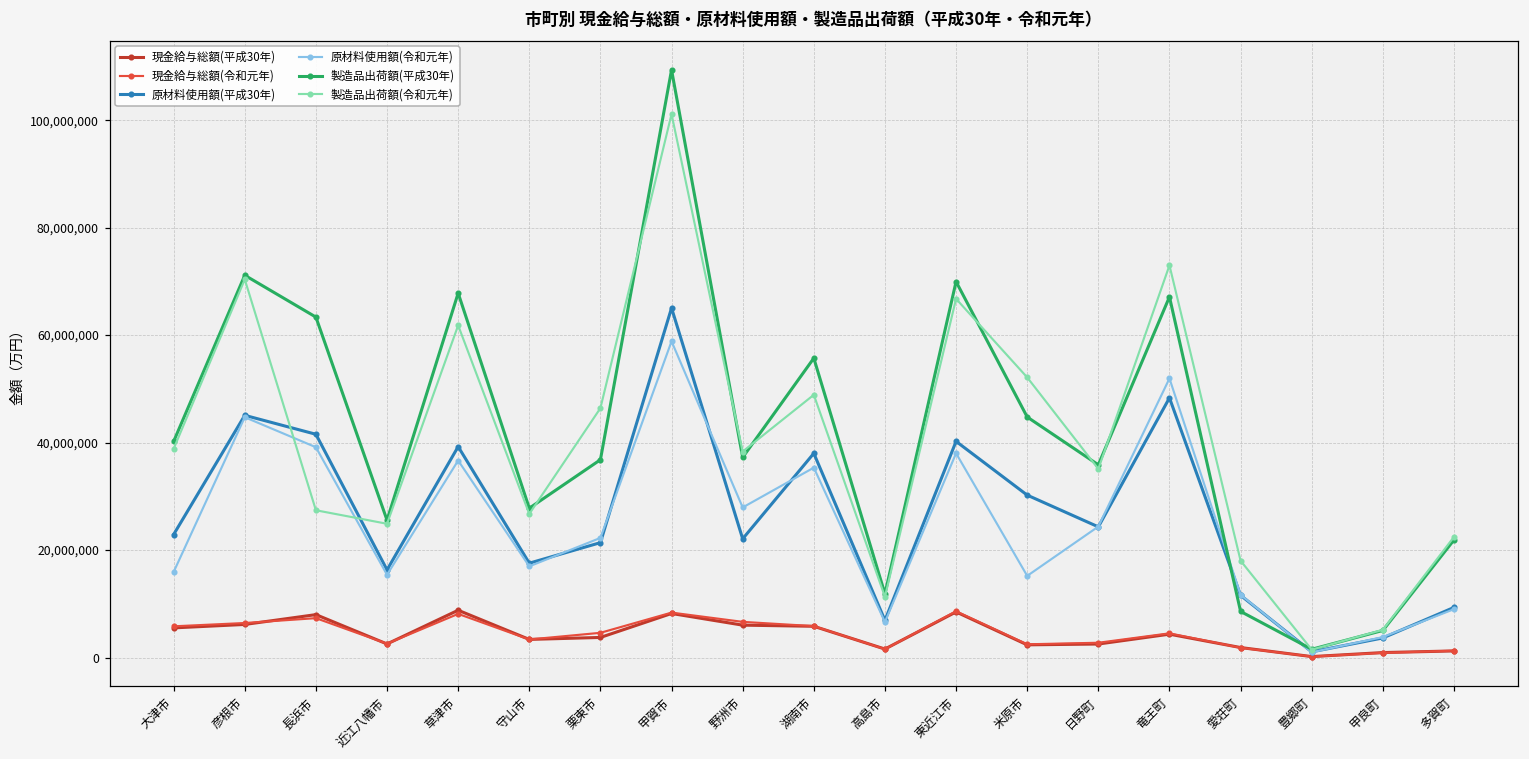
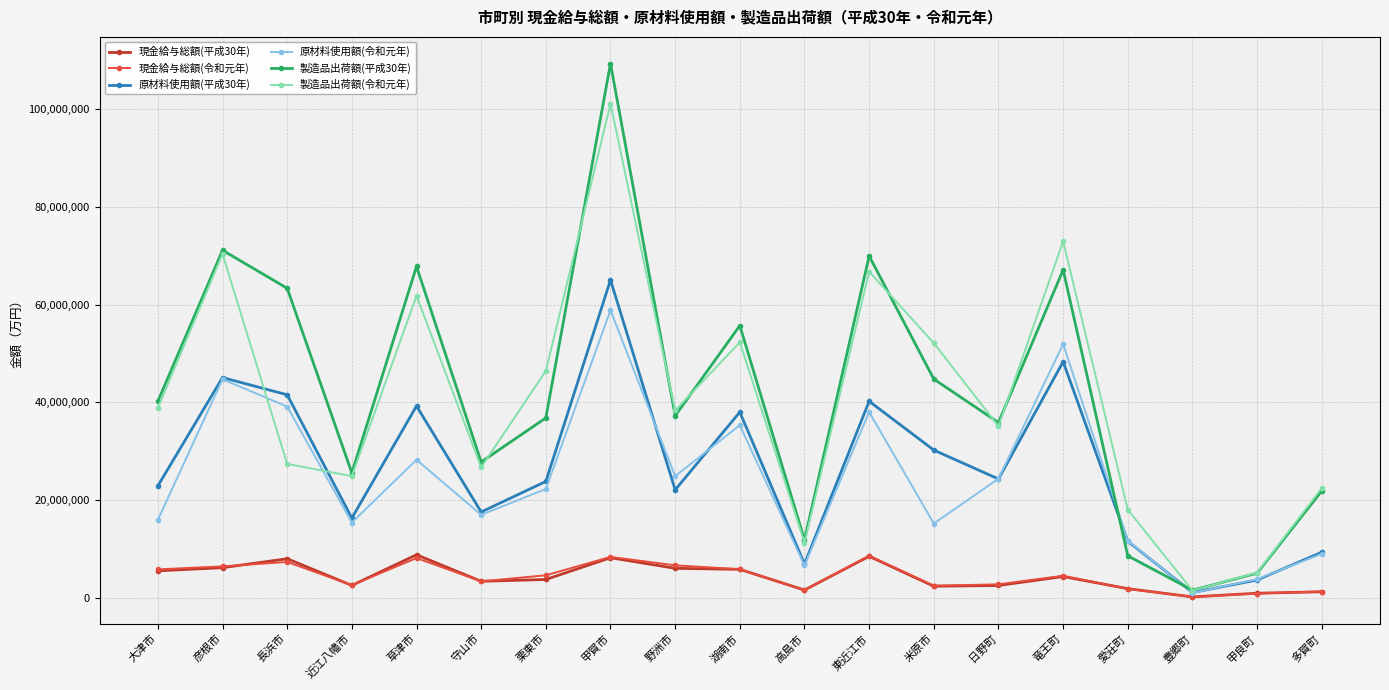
原材料使用額(令和元年), 草津市: 37,000,000 -> 28,000,000
原材料使用額(平成30年), 栗東市: 21,000,000 -> 24,000,000
原材料使用額(令和元年), 野洲市: 28,000,000 -> 25,000,000
製造品出荷額(令和元年), 湖南市: 49,000,000 -> 52,000,000
